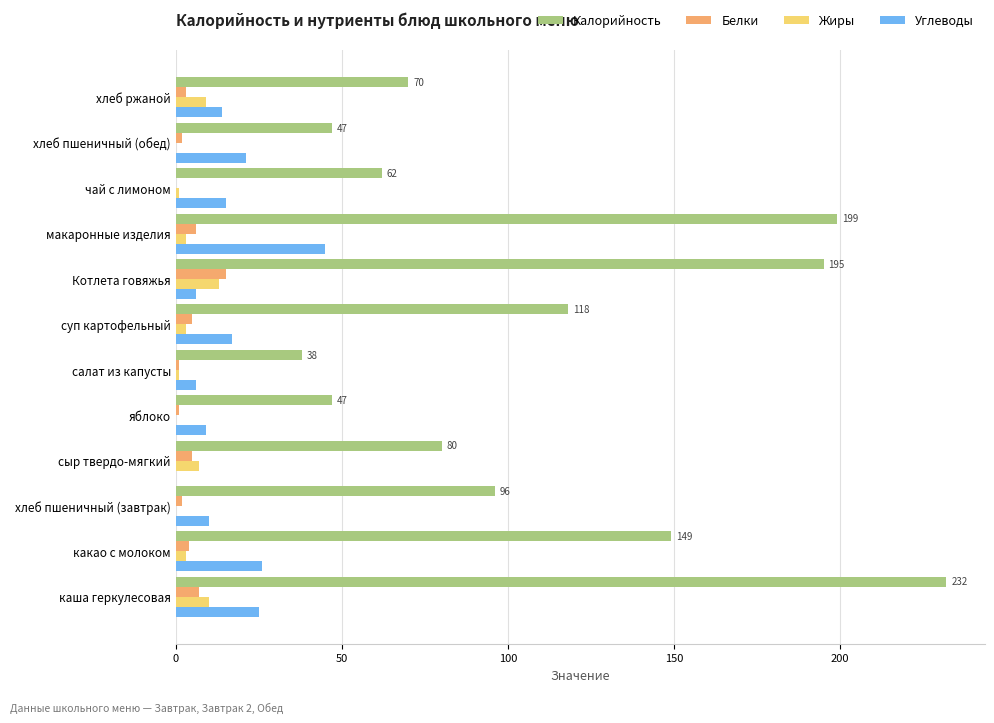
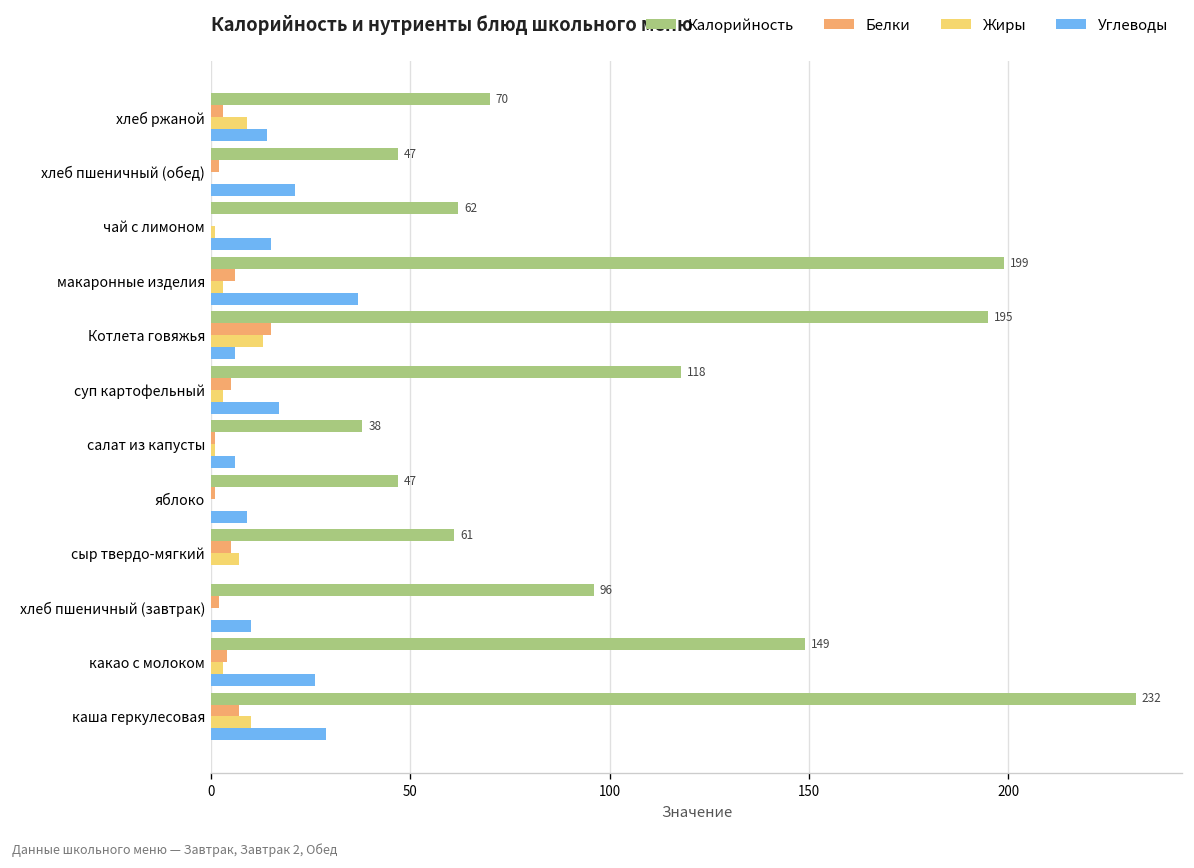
Углеводы, макаронные изделия: 45 -> 37
Калорийность, сыр твердо-мягкий: 80 -> 61
Углеводы, каша геркулесовая: 25 -> 29
